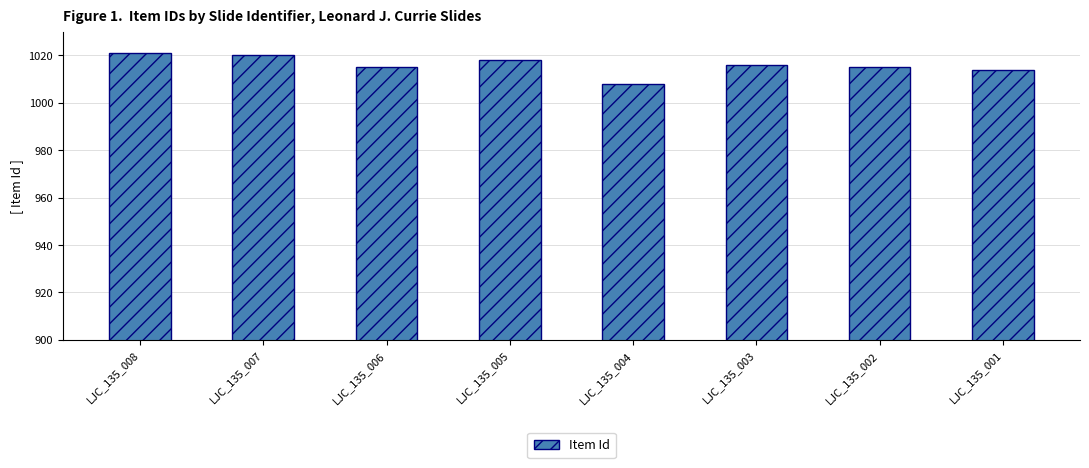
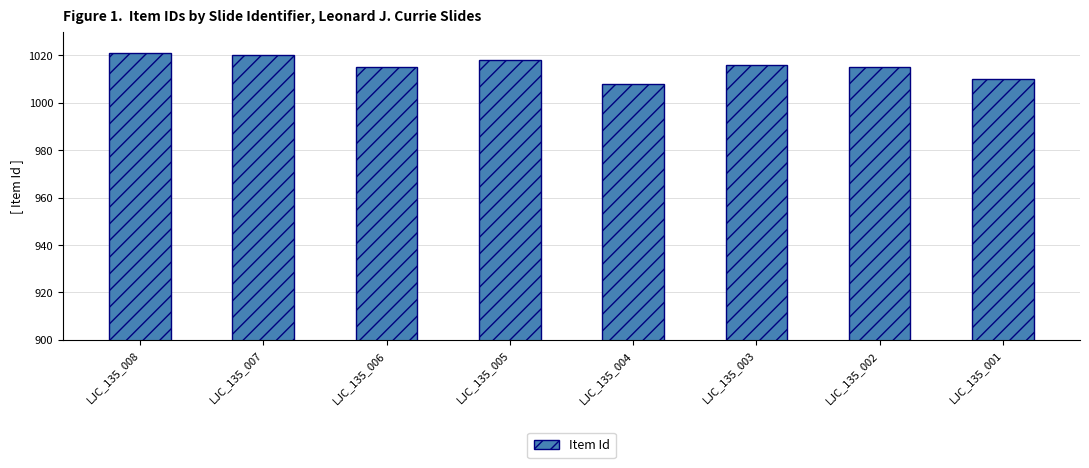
LJC_135_001: 1014 -> 1010
